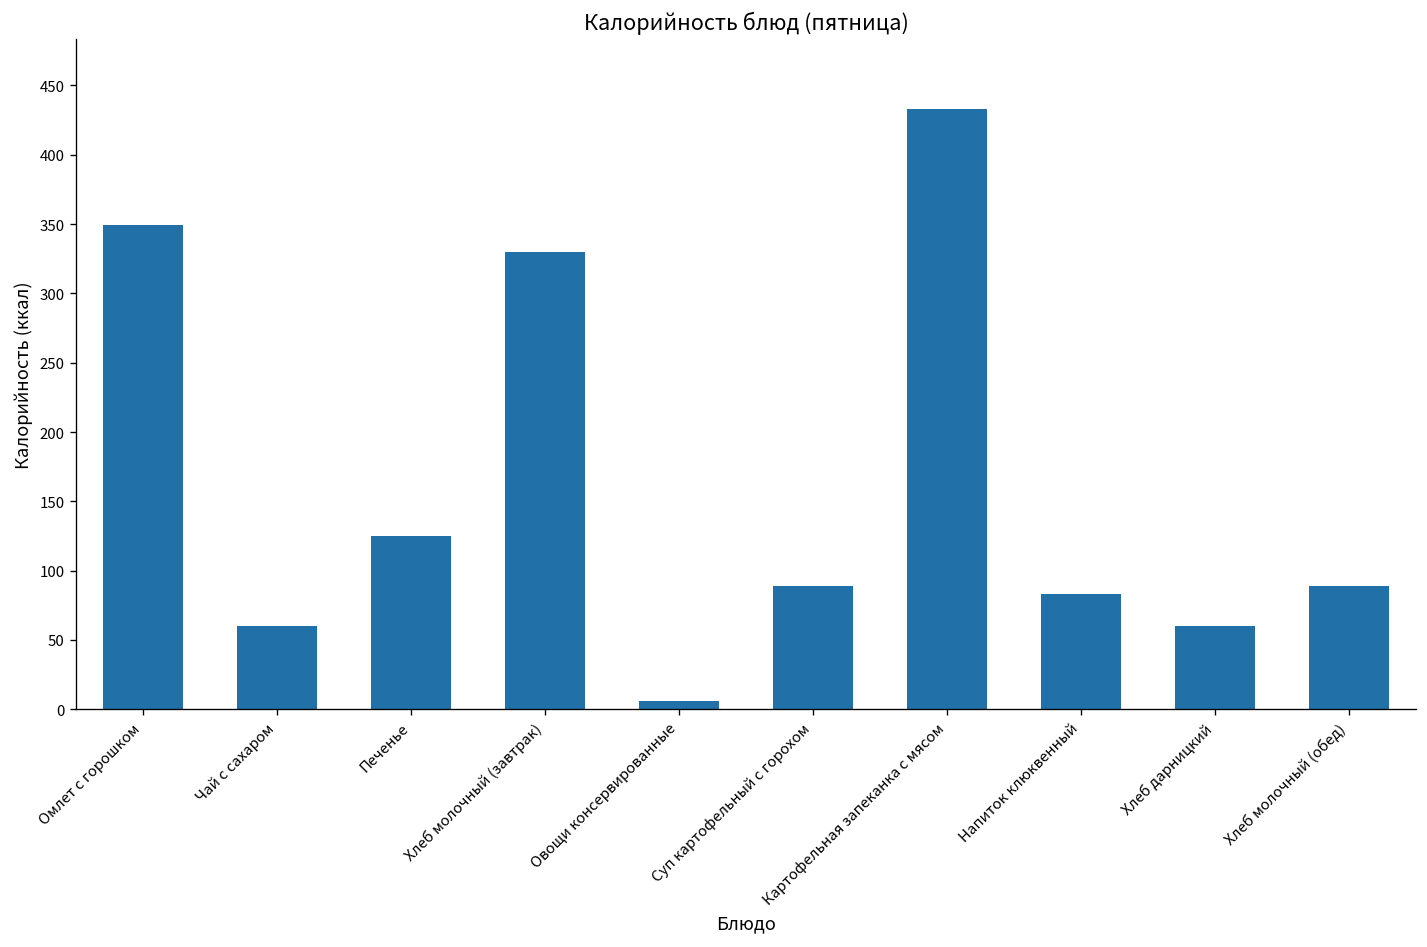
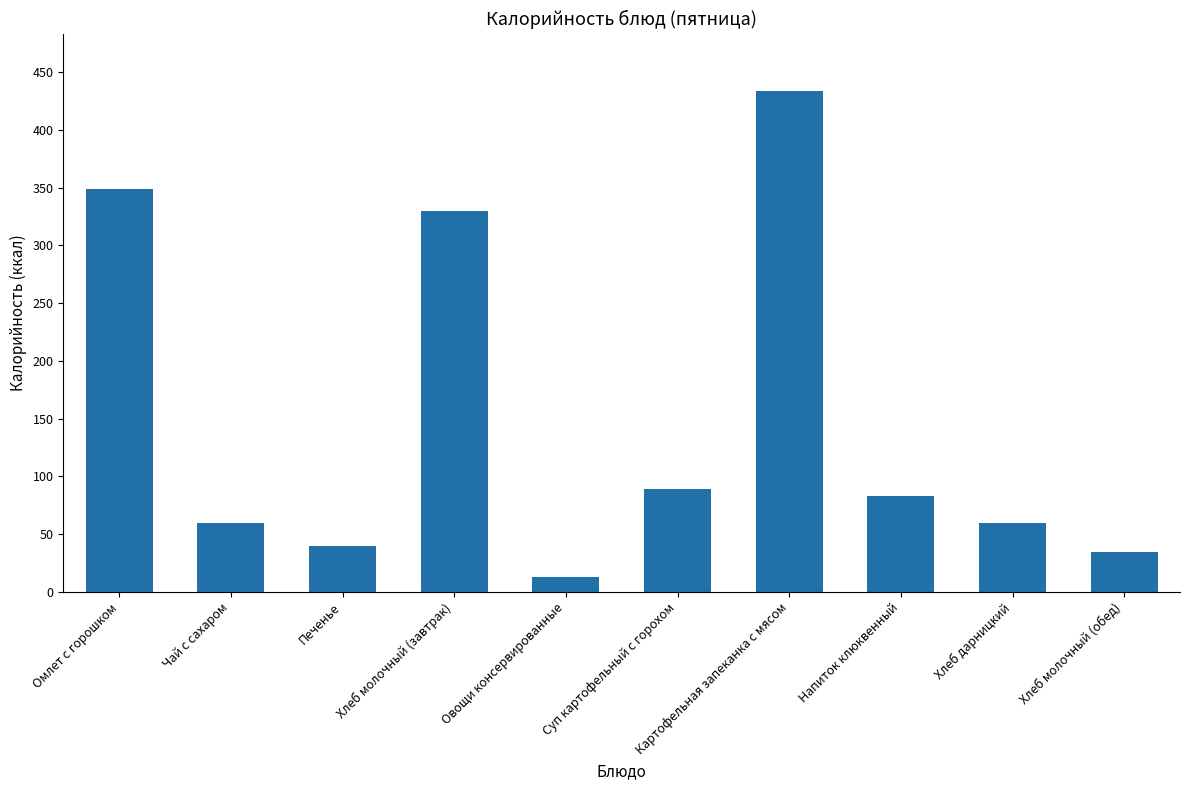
Печенье: 125 -> 40
Овощи консервированные: 6 -> 13
Хлеб молочный (обед): 89 -> 34
